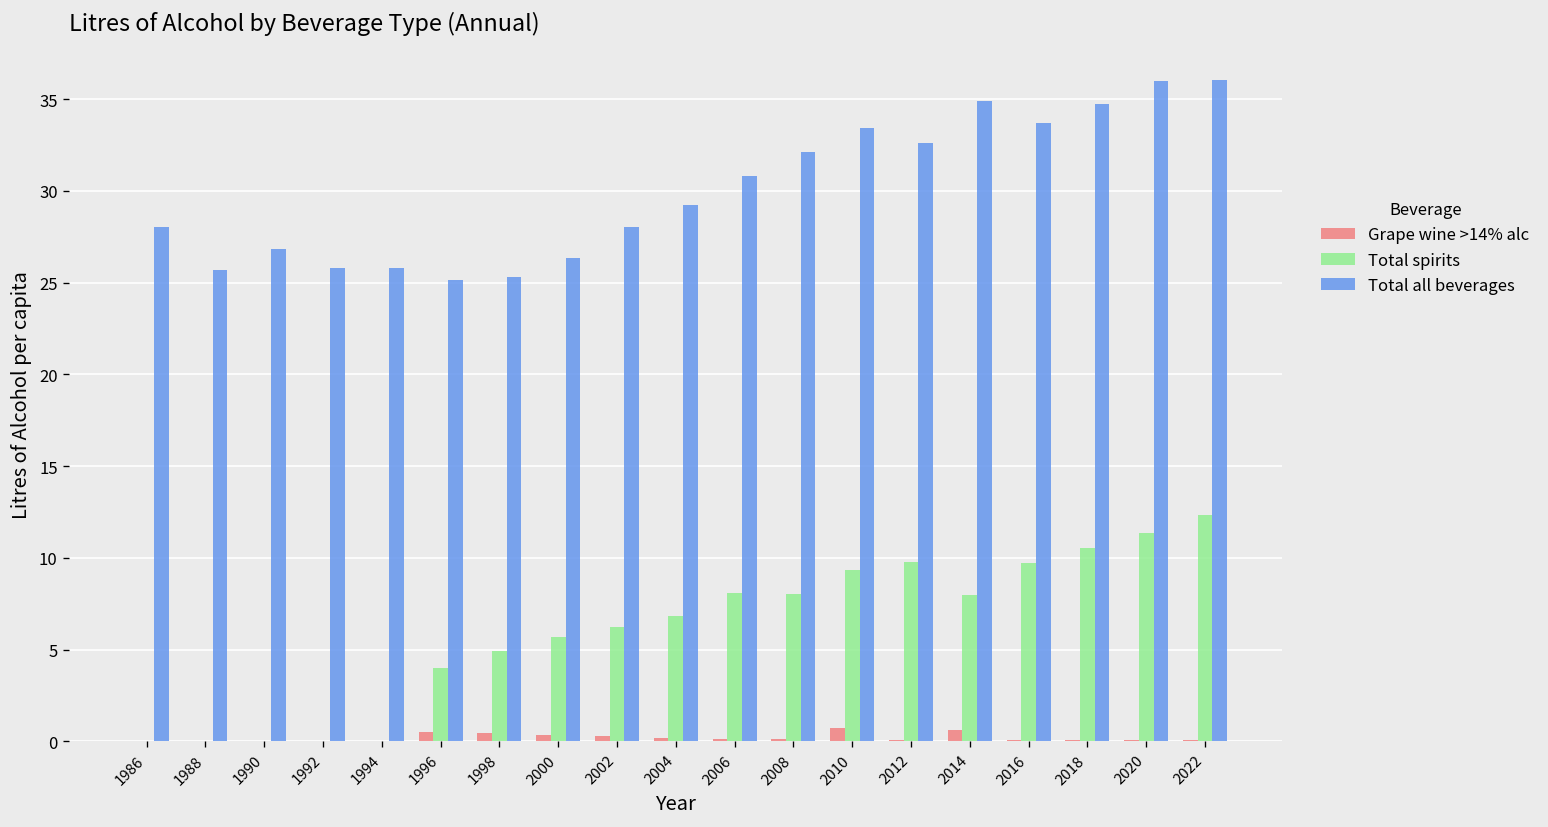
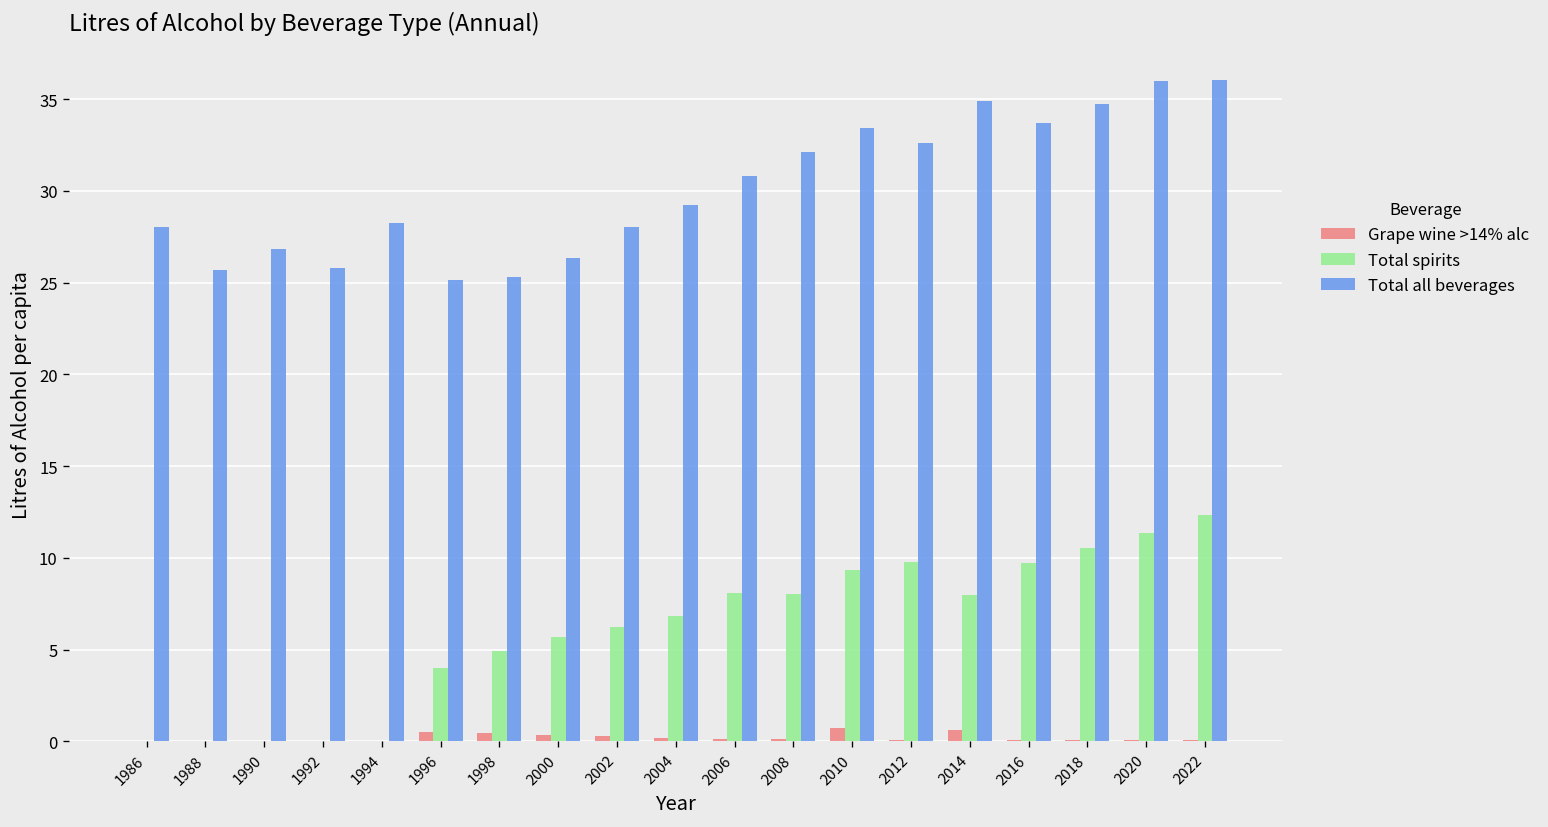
Total all beverages, 1994: 25.8 -> 28.3
